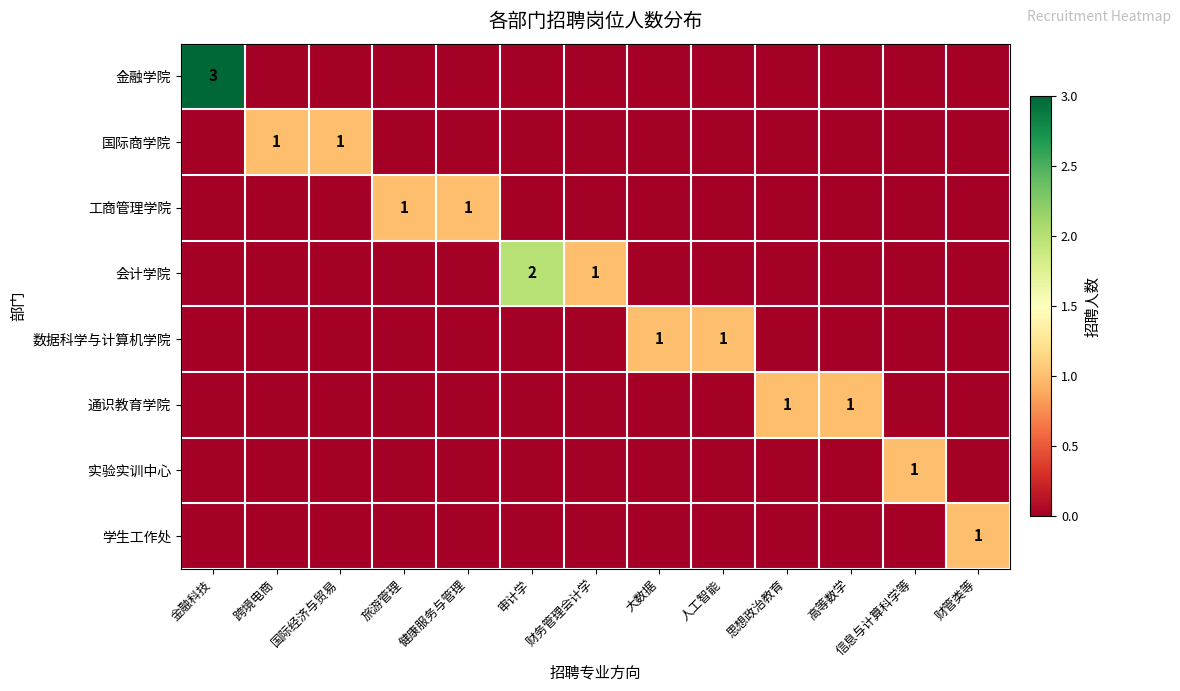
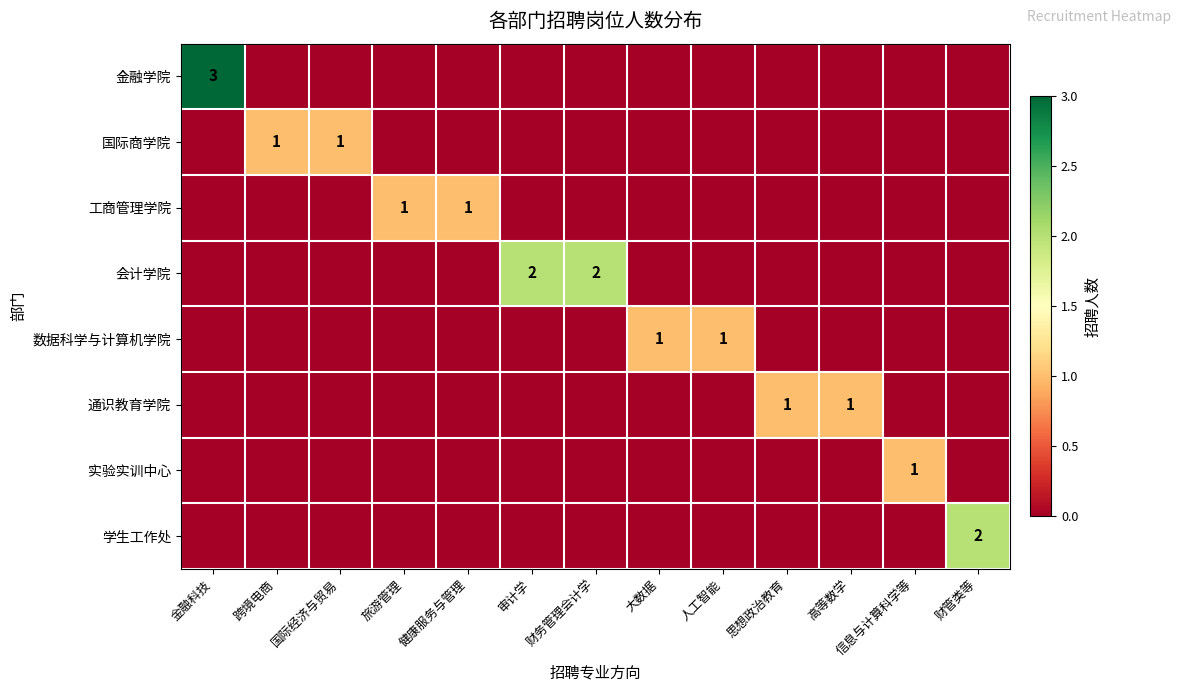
会计学院, 财务管理会计学: 1 -> 2
学生工作处, 财管类等: 1 -> 2
